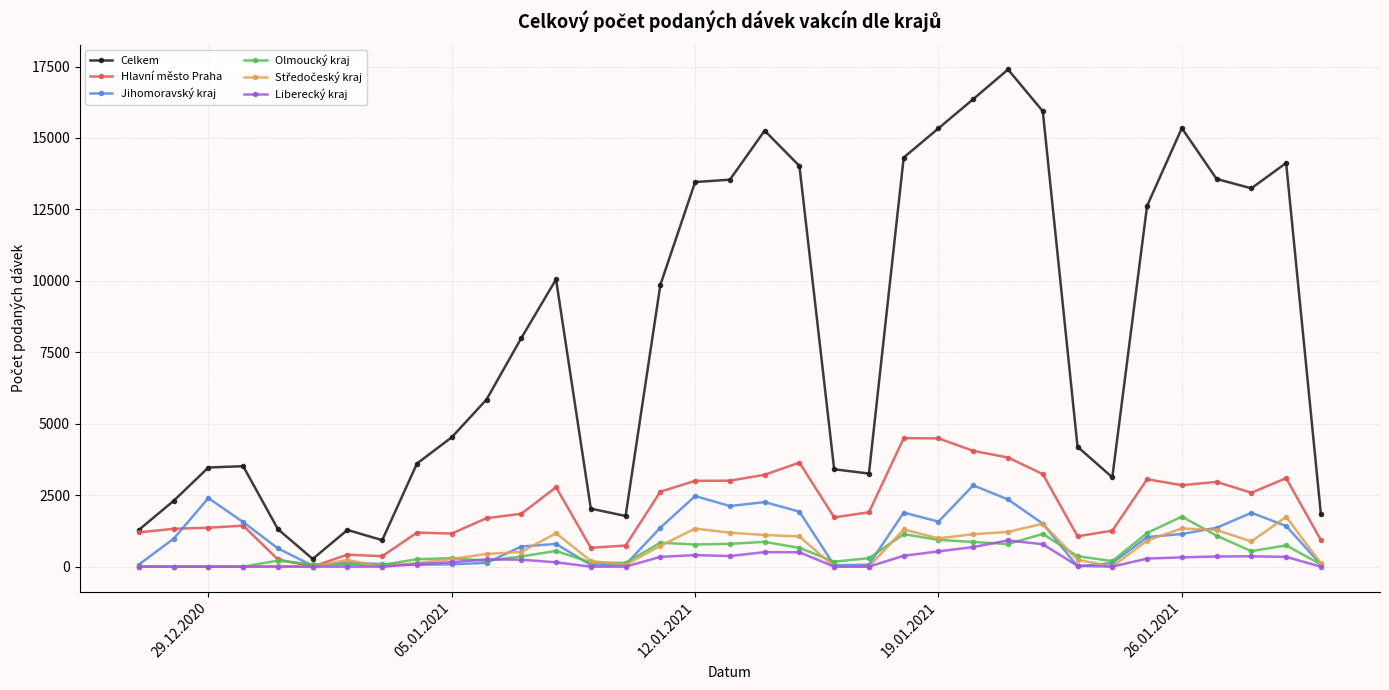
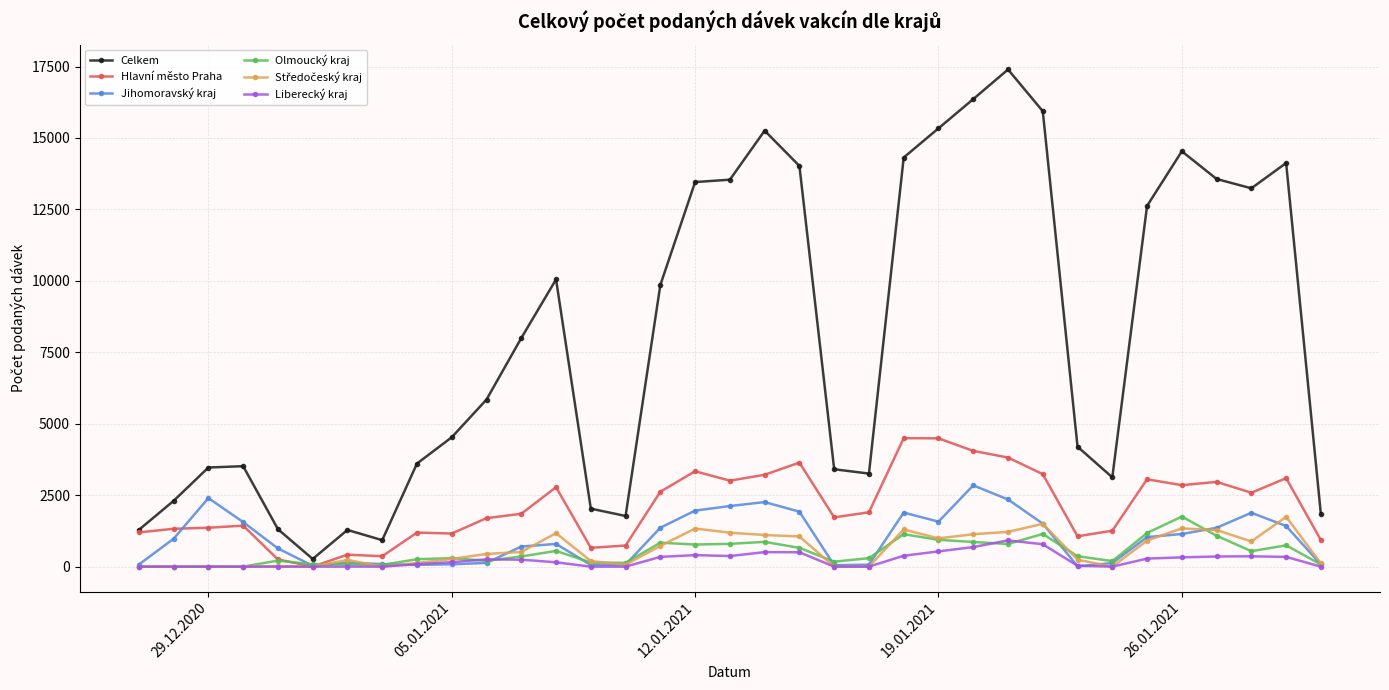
Hlavní město Praha, 12.01.2021: 3000 -> 3300
Jihomoravský kraj, 12.01.2021: 2500 -> 2000
Celkem, 26.01.2021: 15300 -> 14500
